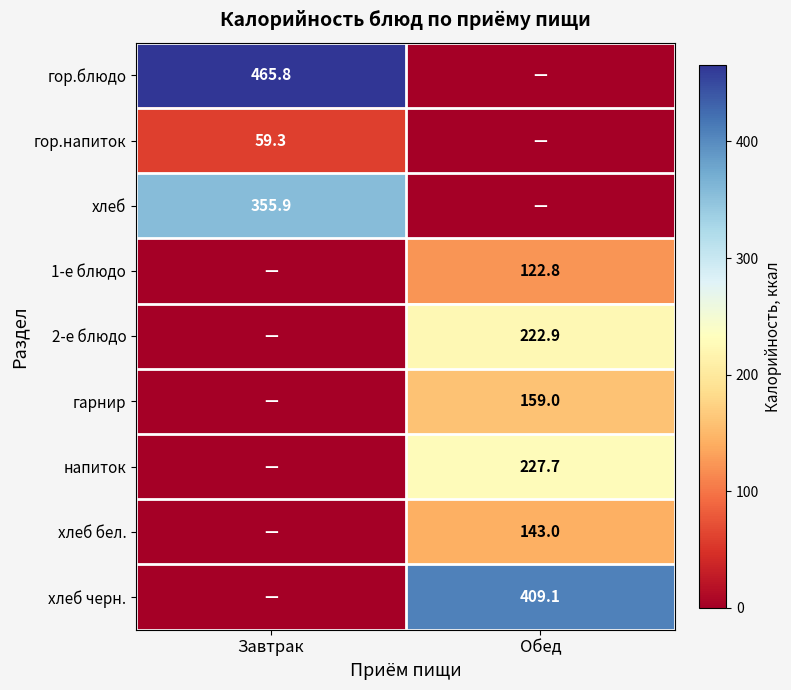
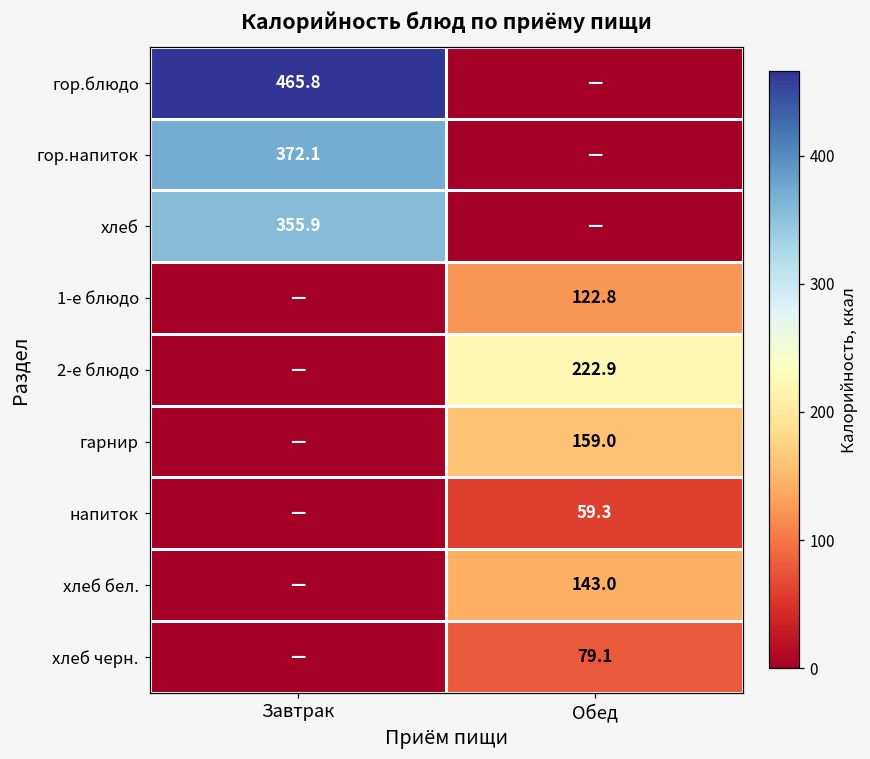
гор.напиток, Завтрак: 59.3 -> 372.1
напиток, Обед: 227.7 -> 59.3
хлеб черн., Обед: 409.1 -> 79.1
